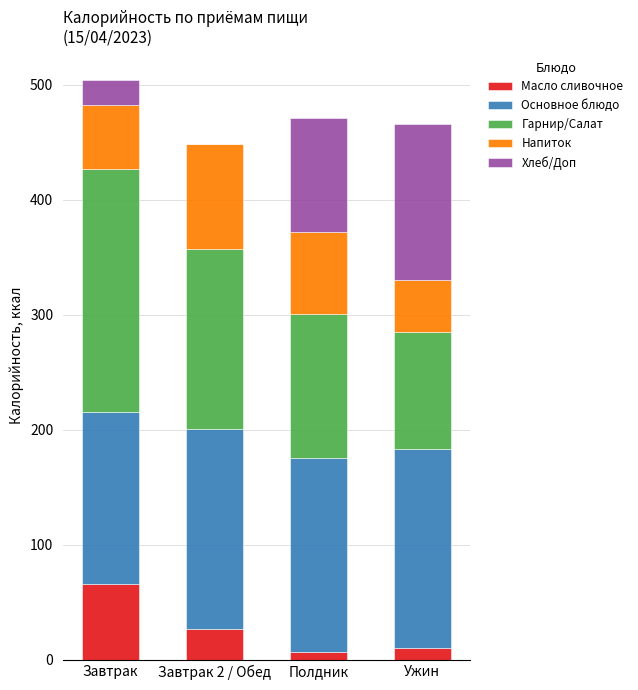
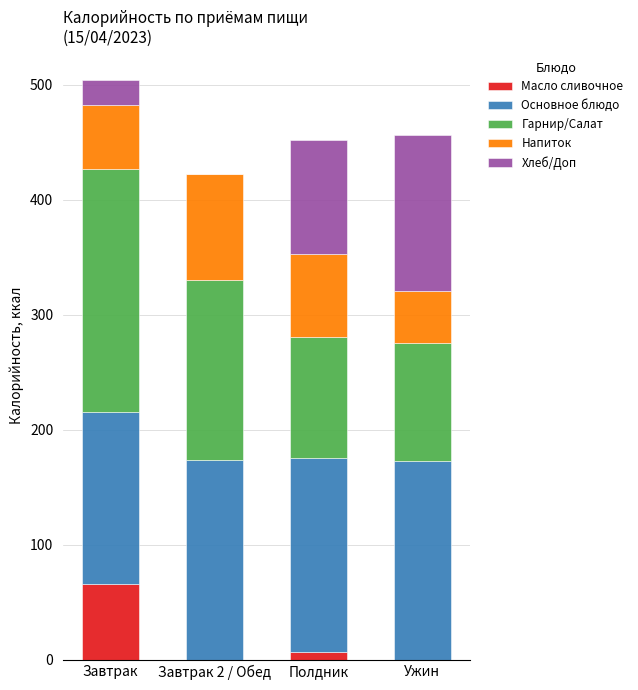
Масло сливочное, Завтрак 2 / Обед: 27 -> 0
Гарнир/Салат, Полдник: 125 -> 106
Масло сливочное, Ужин: 10 -> 0
